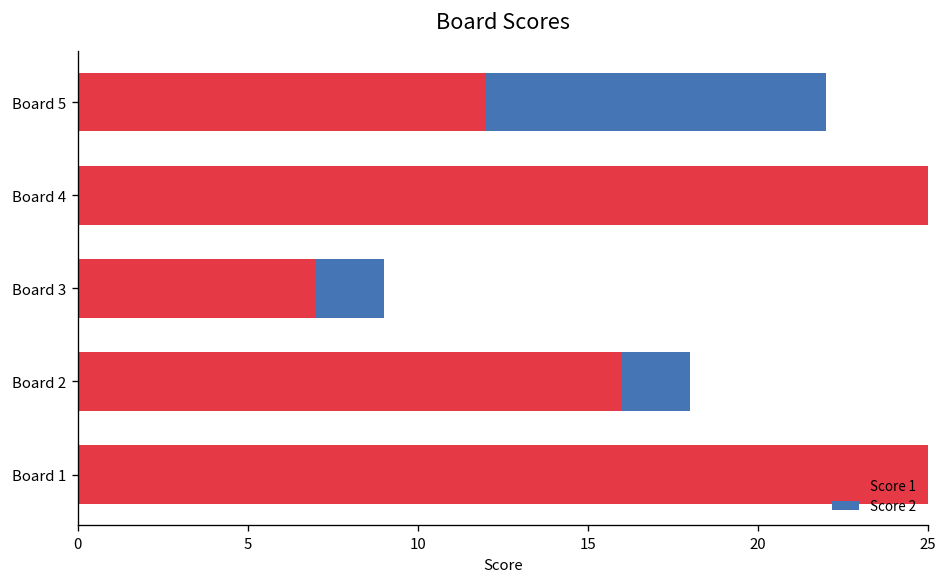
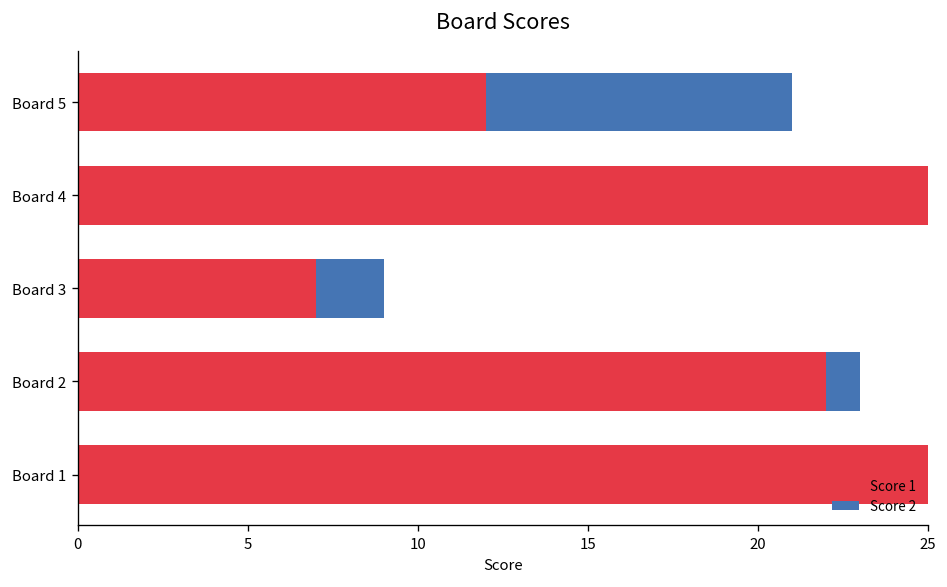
Score 2, Board 5: 10 -> 9
Score 1, Board 2: 16 -> 22
Score 2, Board 2: 2 -> 1
